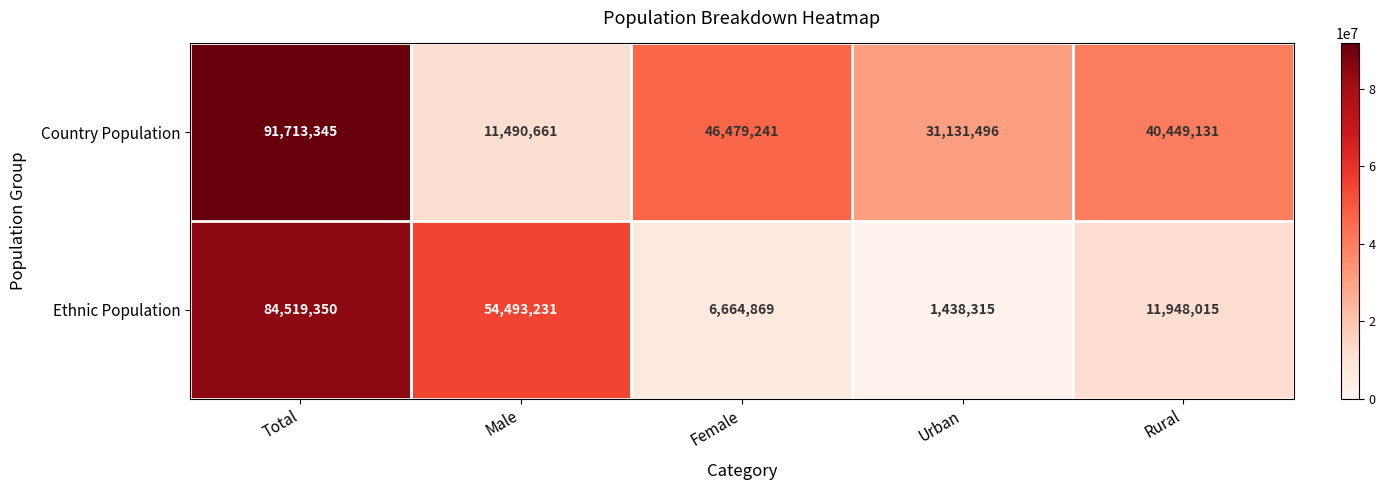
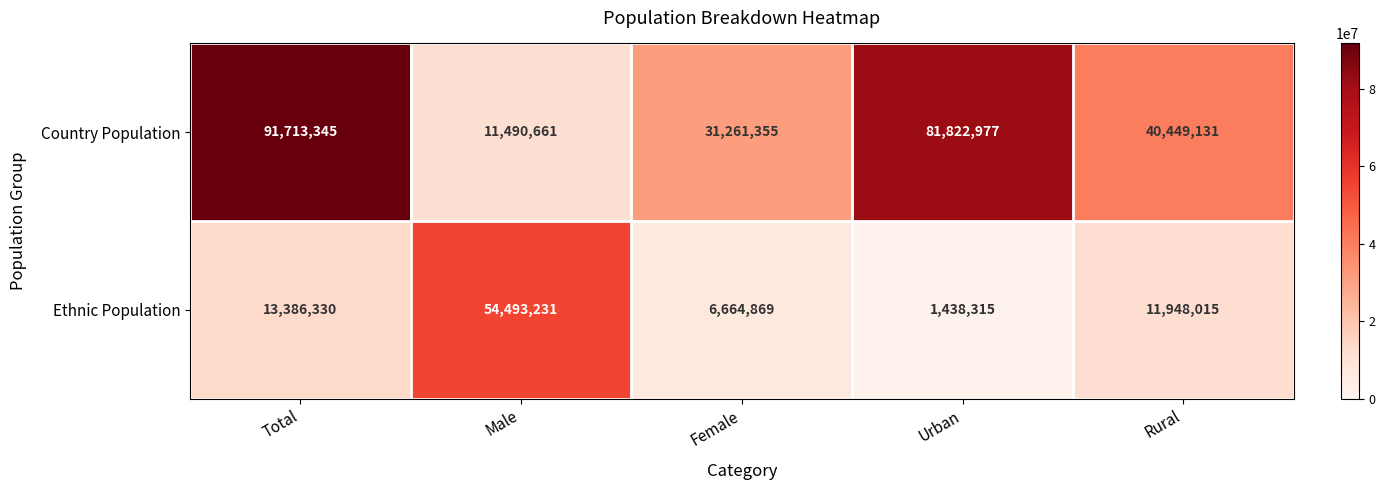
Country Population, Female: 46,479,241 -> 31,261,355
Country Population, Urban: 31,131,496 -> 81,822,977
Ethnic Population, Total: 84,519,350 -> 13,386,330
